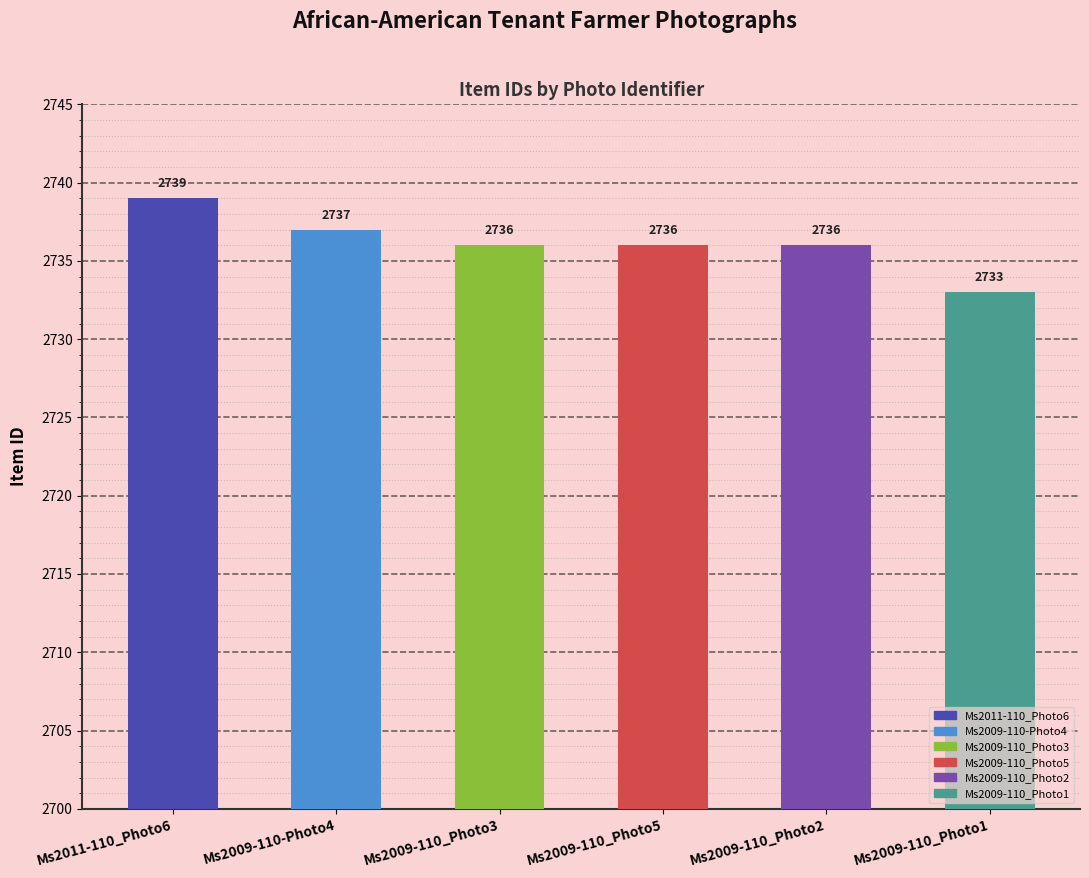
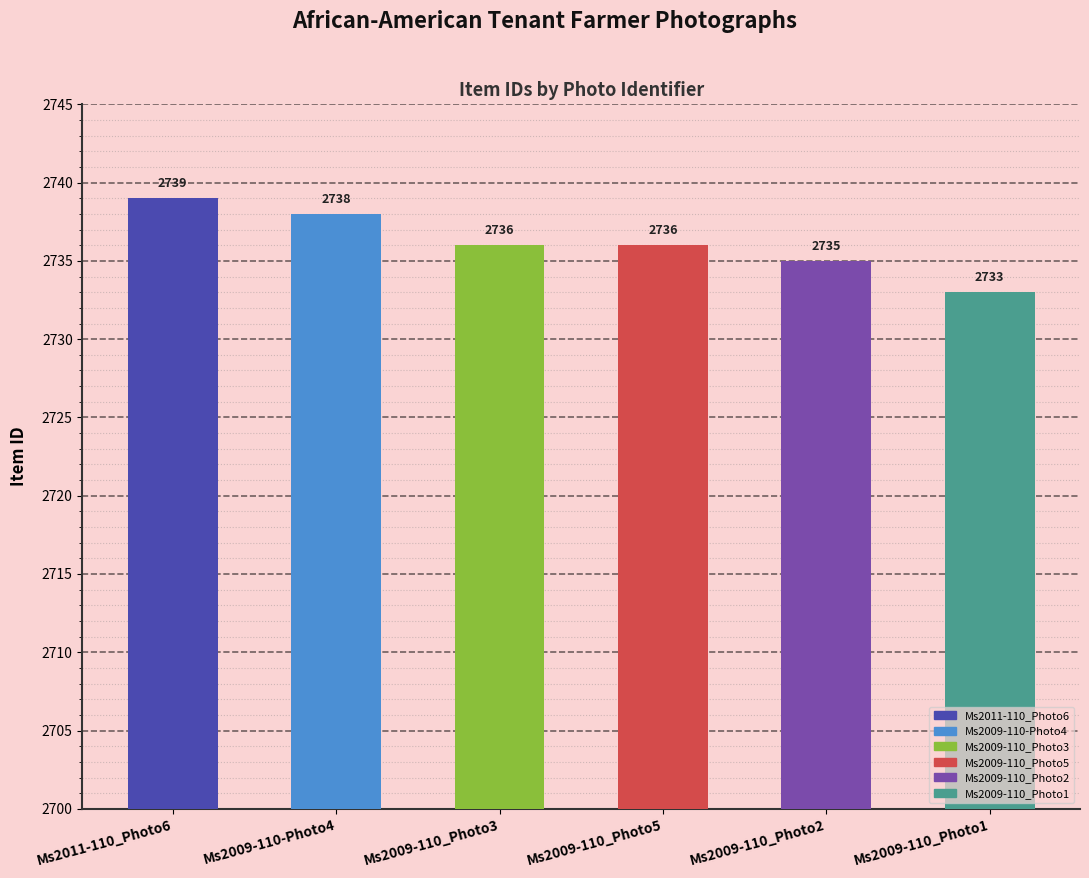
Ms2009-110-Photo4: 2737 -> 2738
Ms2009-110_Photo2: 2736 -> 2735
